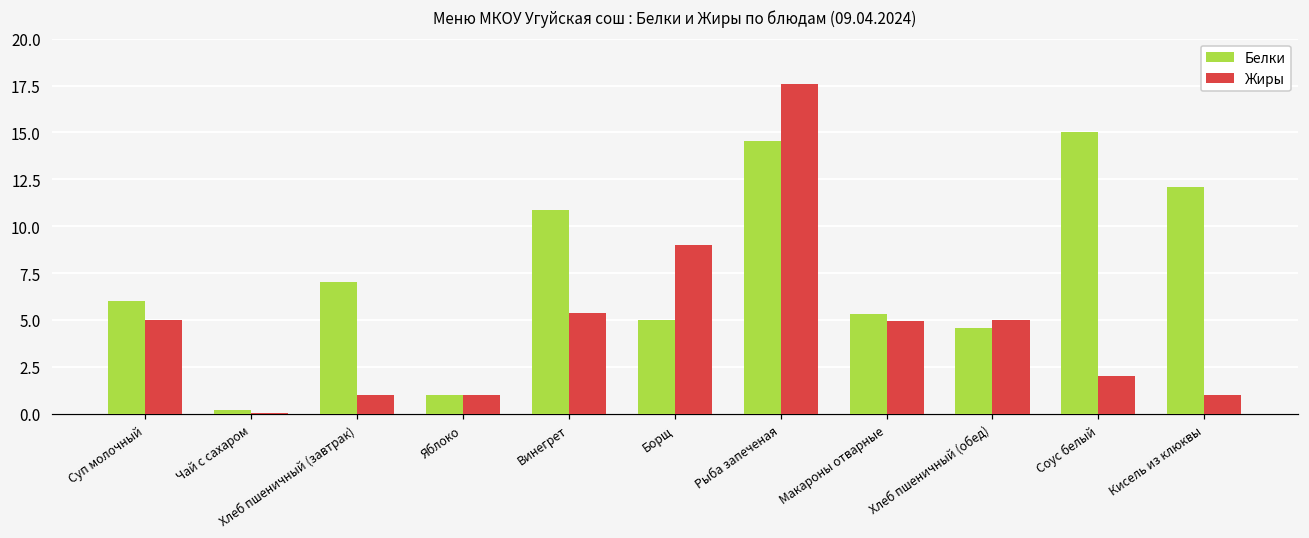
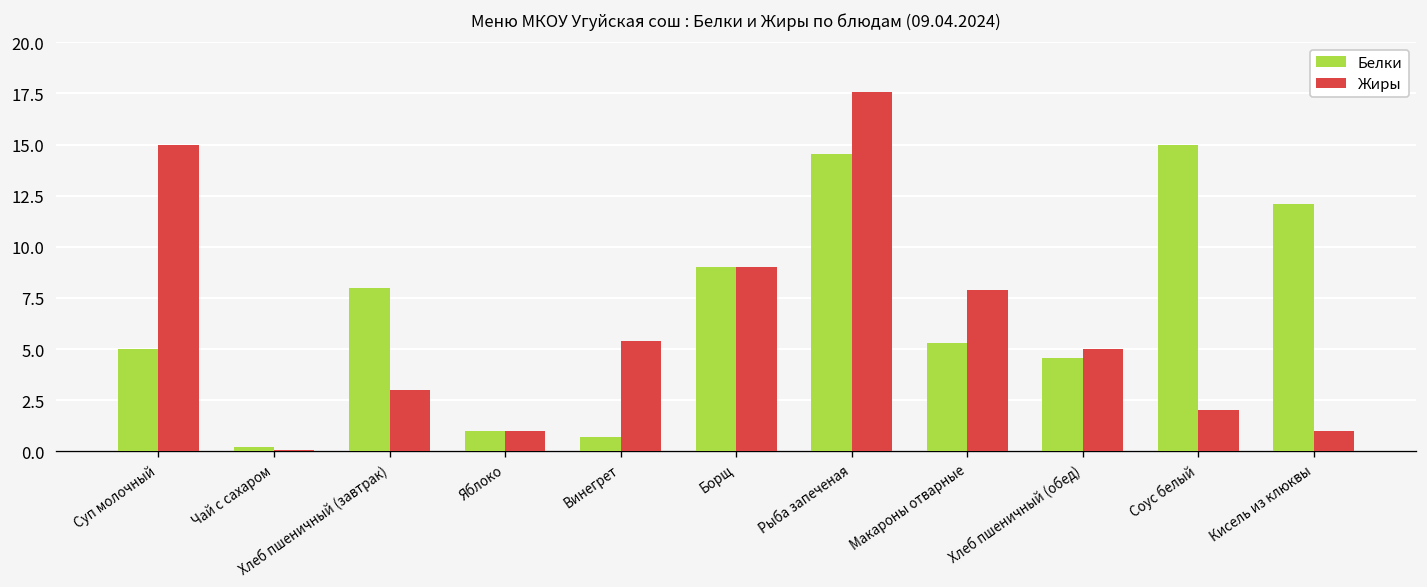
Белки, Суп молочный: 6 -> 5
Жиры, Суп молочный: 5 -> 15
Белки, Хлеб пшеничный (завтрак): 7 -> 8
Жиры, Хлеб пшеничный (завтрак): 1 -> 3
Белки, Винегрет: 10.8 -> 0.7
Белки, Борщ: 5 -> 9
Жиры, Макароны отварные: 4.9 -> 7.9
